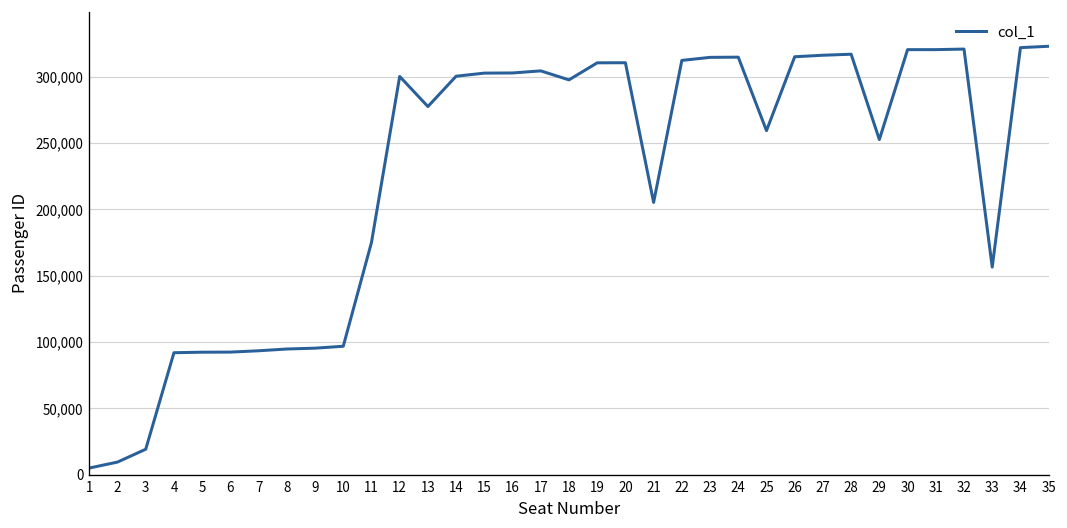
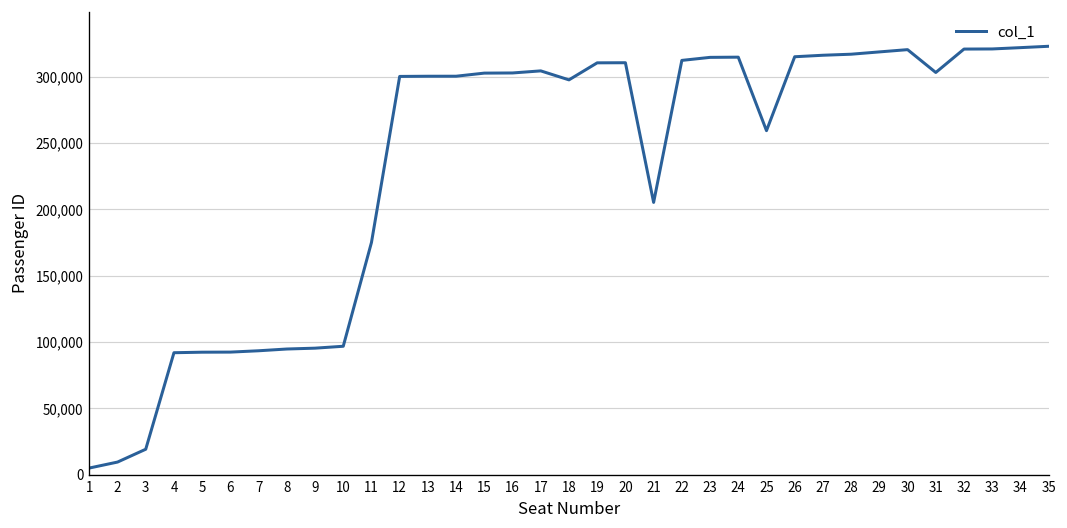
13: 278,000 -> 300,000
29: 253,000 -> 319,000
31: 320,000 -> 303,000
33: 157,000 -> 321,000
